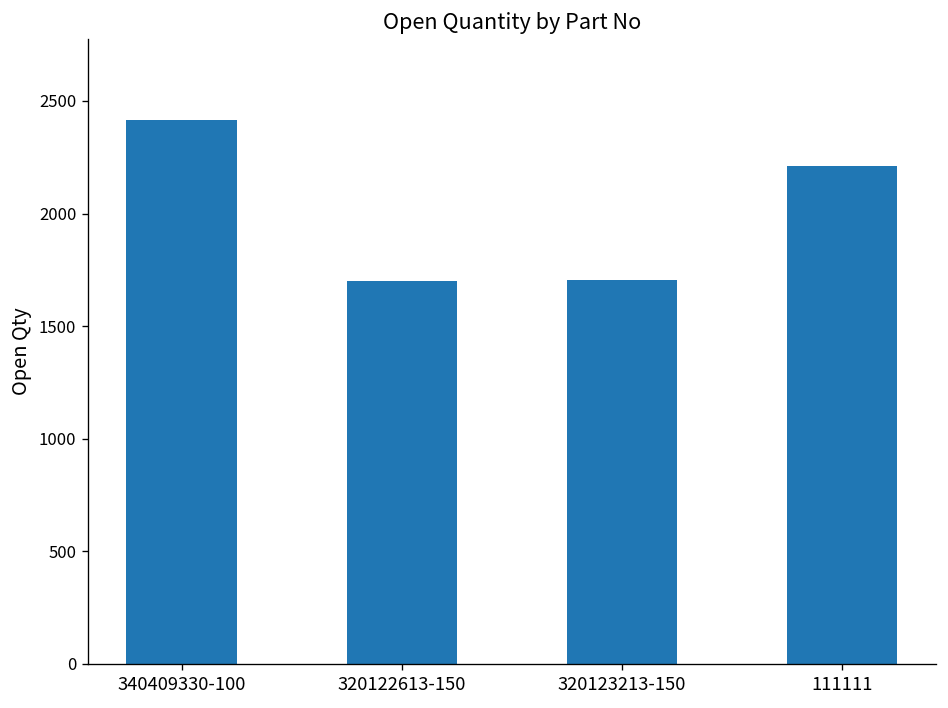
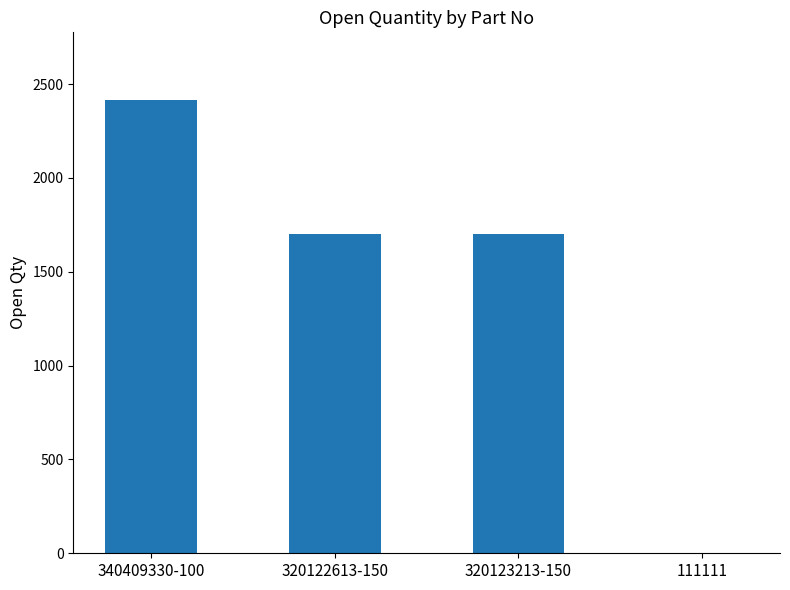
111111: 2210 -> 0
